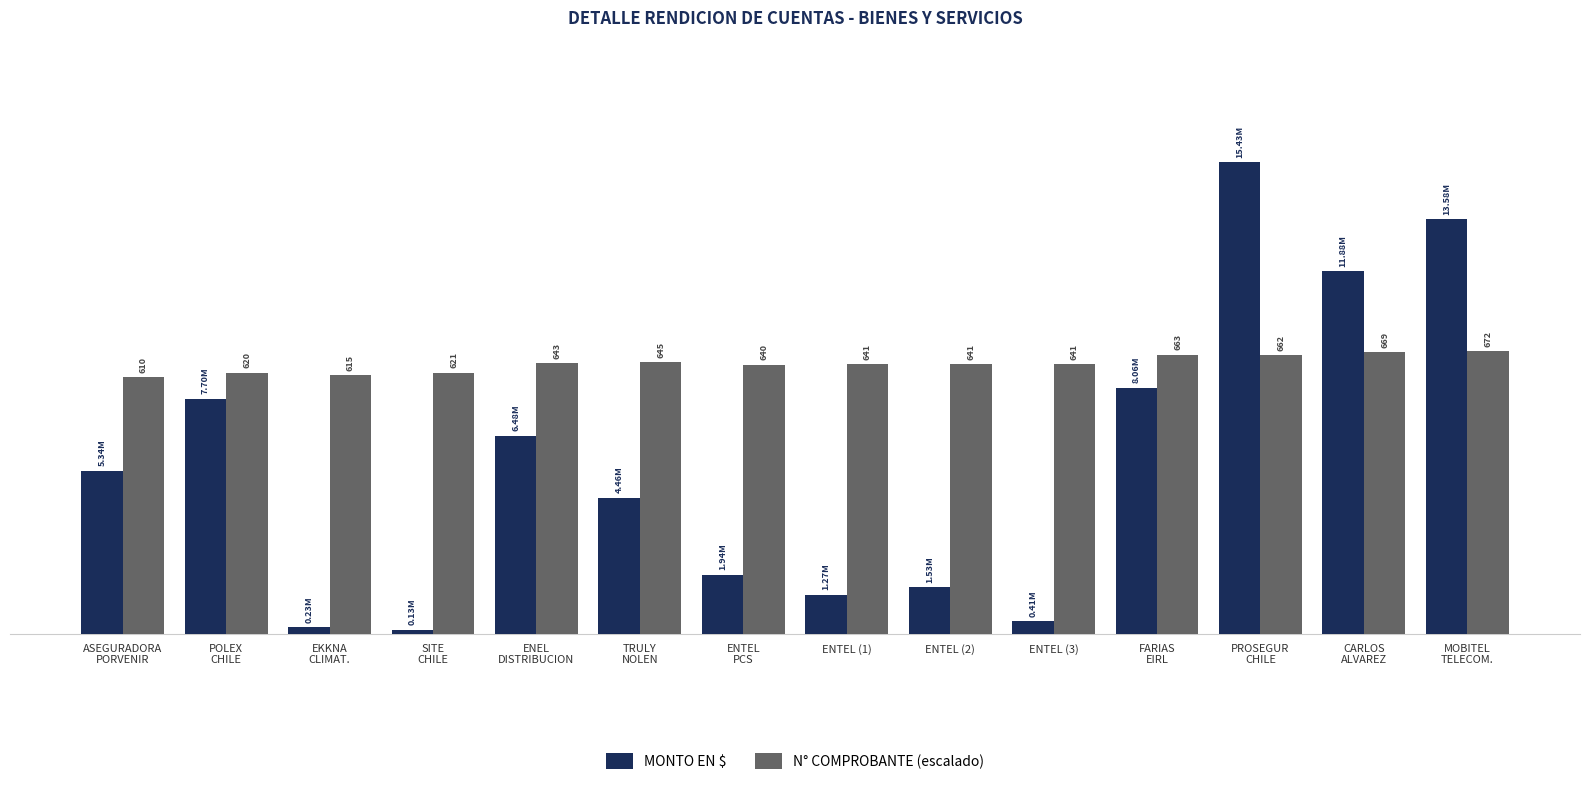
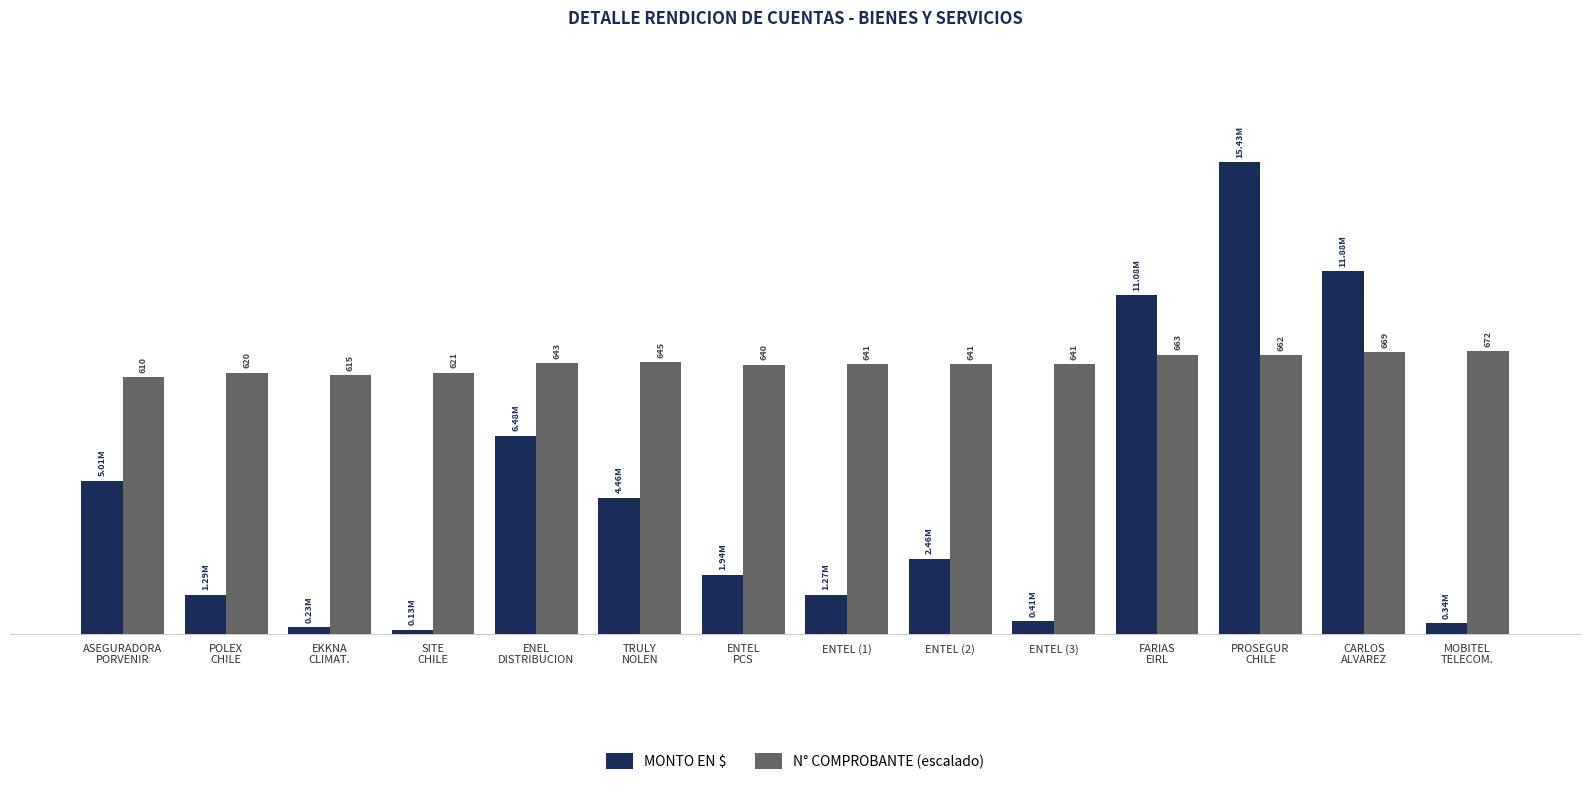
MONTO EN $, ASEGURADORA PORVENIR: 5.34M -> 5.01M
MONTO EN $, POLEX CHILE: 7.70M -> 1.29M
MONTO EN $, ENTEL (2): 1.53M -> 2.46M
MONTO EN $, FARIAS EIRL: 8.06M -> 11.08M
MONTO EN $, MOBITEL TELECOM.: 13.58M -> 0.34M
